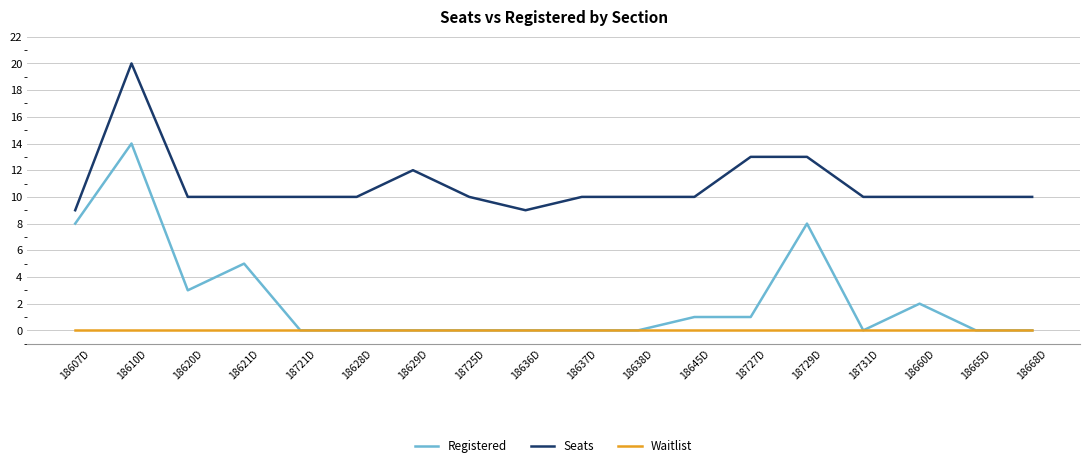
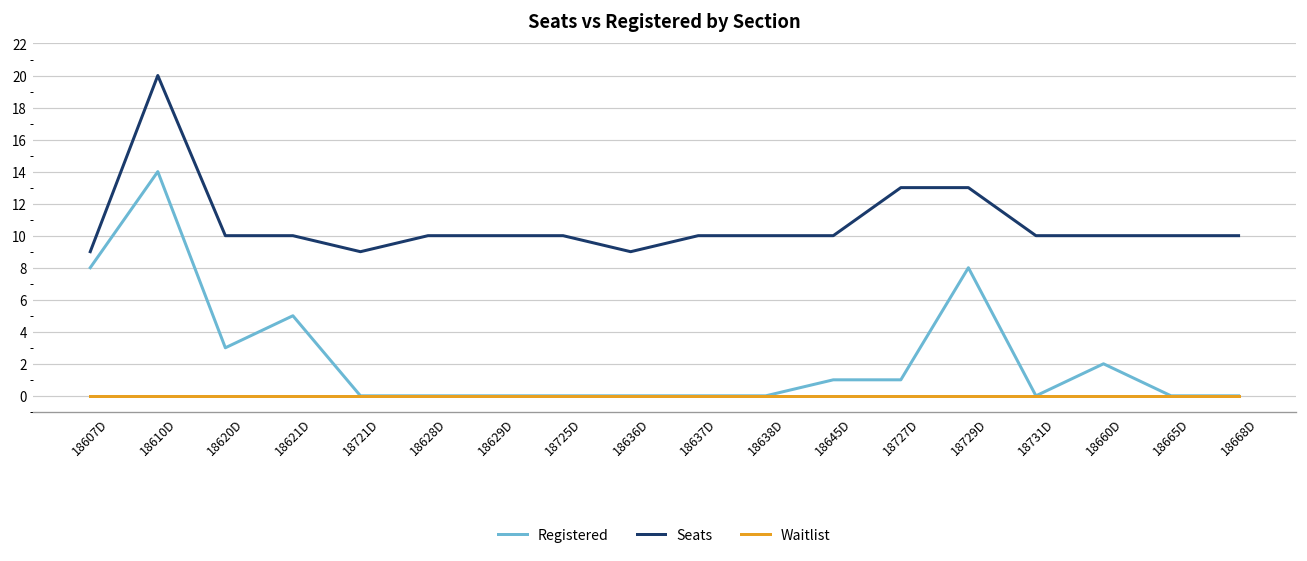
Seats, 18721D: 10 -> 9
Seats, 18629D: 12 -> 10
